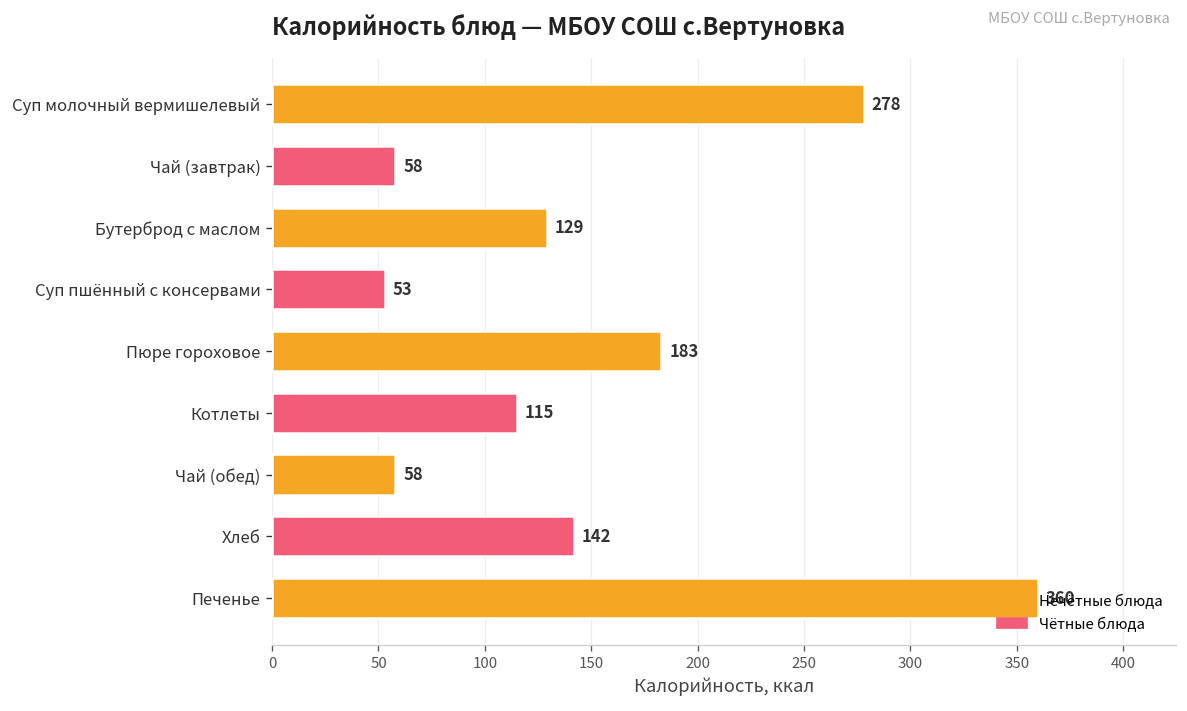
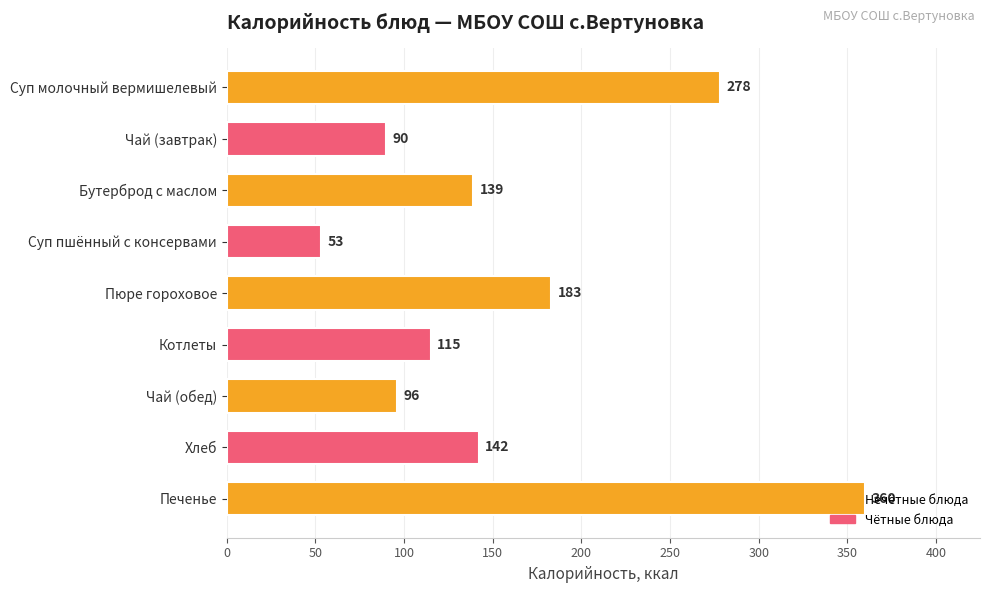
Чай (завтрак): 58 -> 90
Бутерброд с маслом: 129 -> 139
Чай (обед): 58 -> 96
